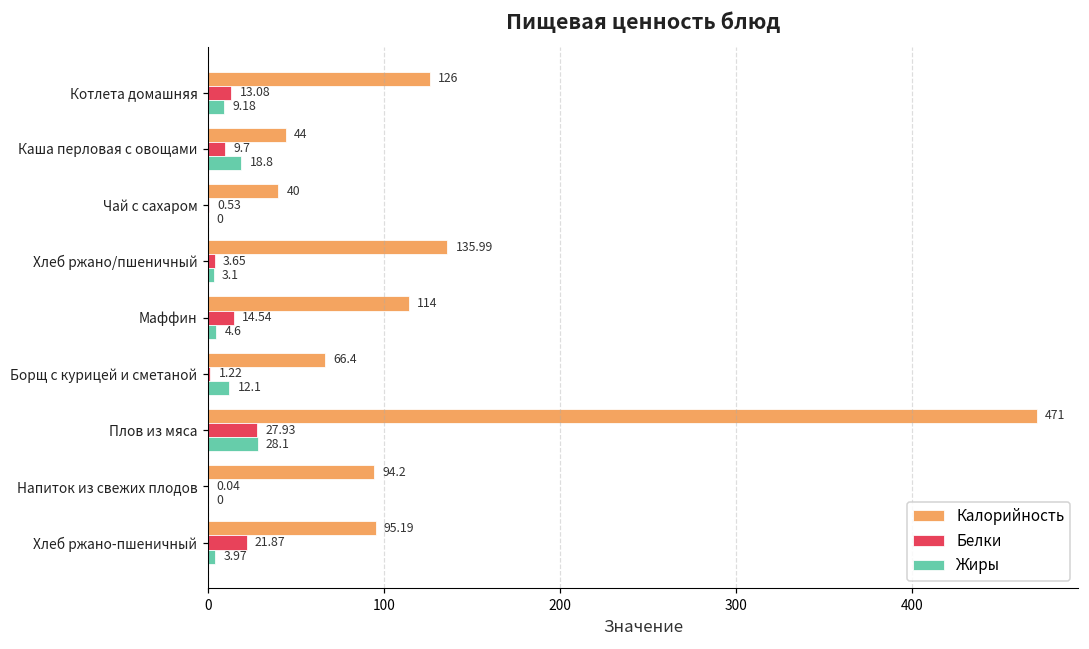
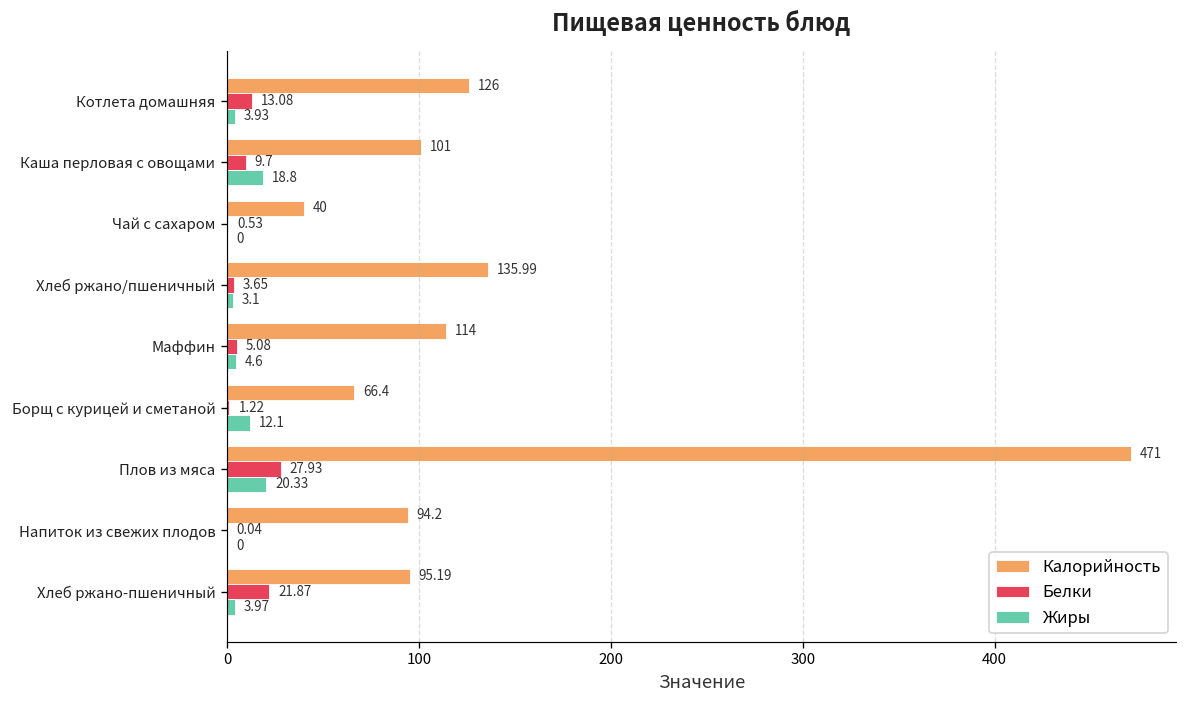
Жиры, Котлета домашняя: 9.18 -> 3.93
Калорийность, Каша перловая с овощами: 44 -> 101
Белки, Маффин: 14.54 -> 5.08
Жиры, Плов из мяса: 28.1 -> 20.33
